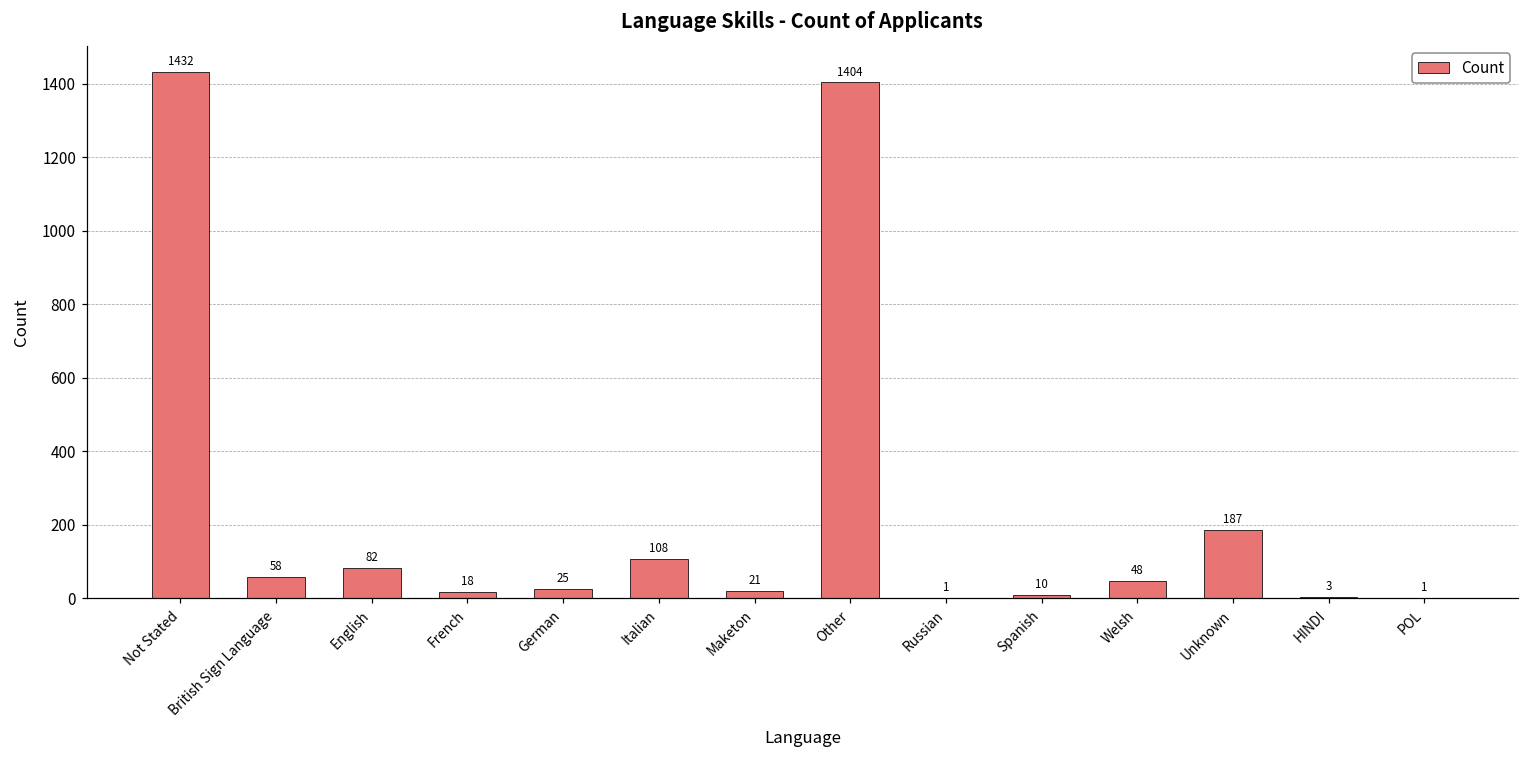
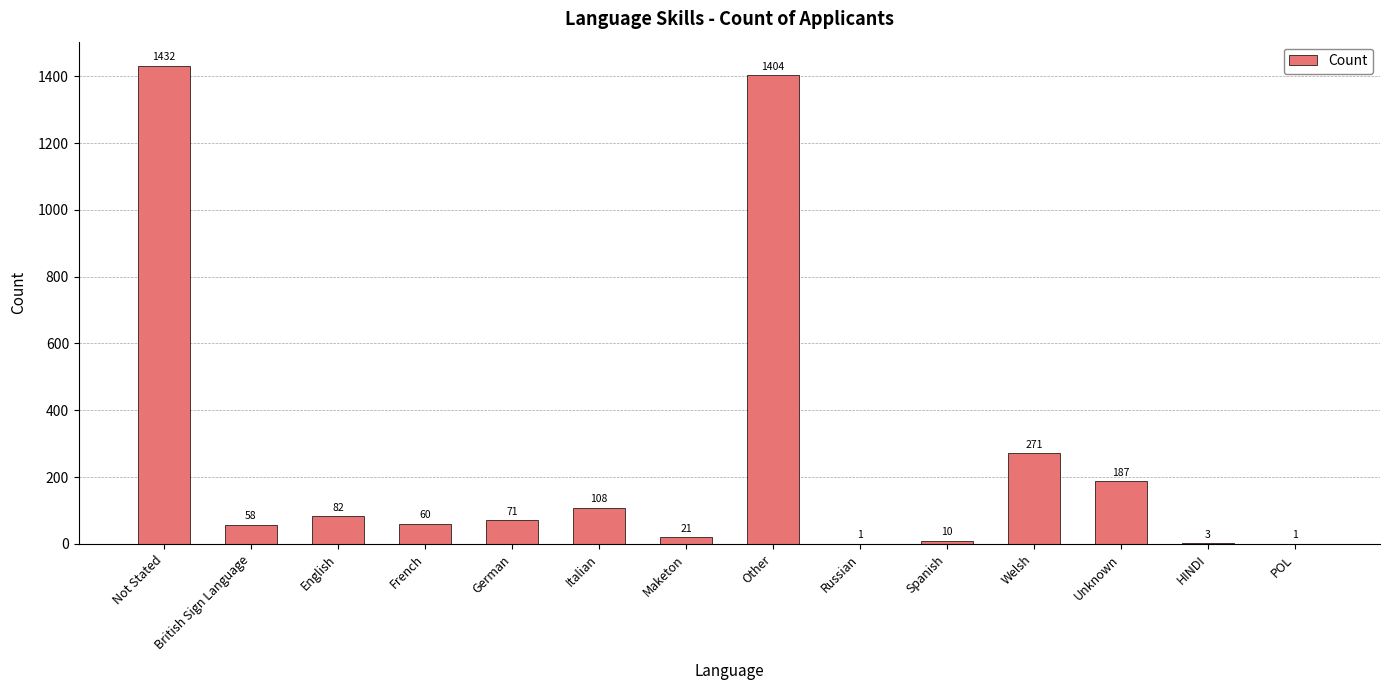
French: 18 -> 60
German: 25 -> 71
Welsh: 48 -> 271
